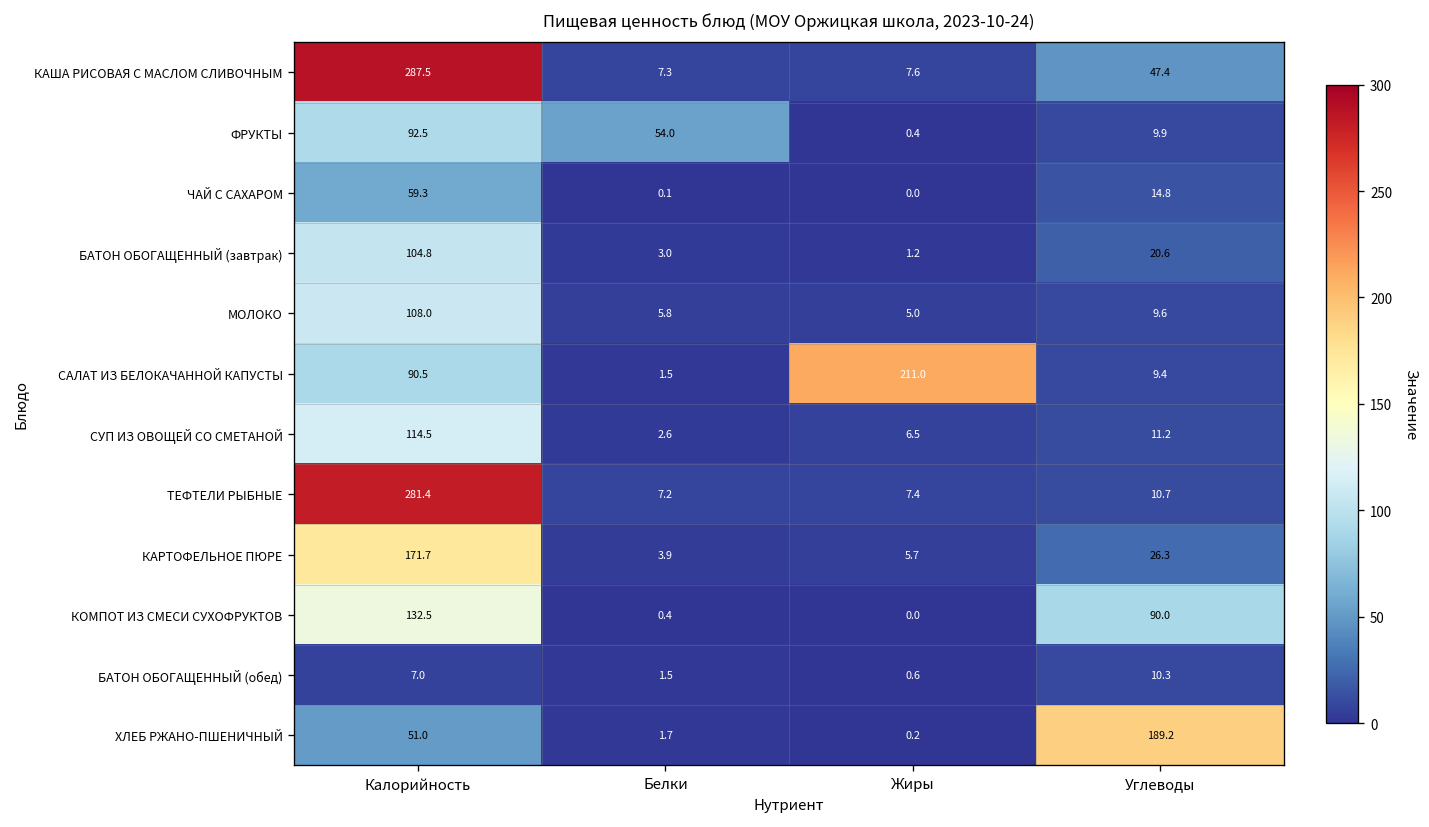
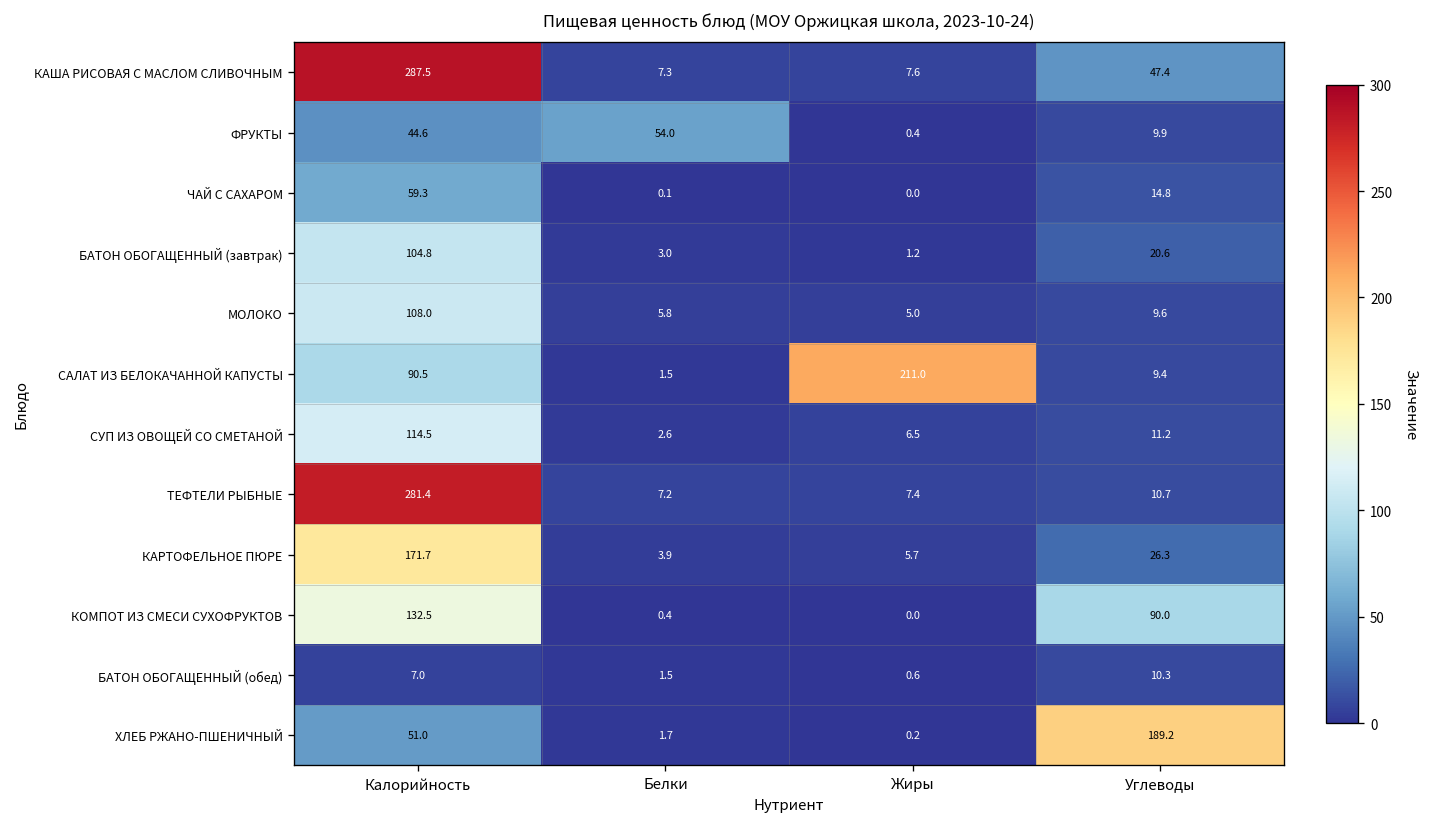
ФРУКТЫ, Калорийность: 92.5 -> 44.6
